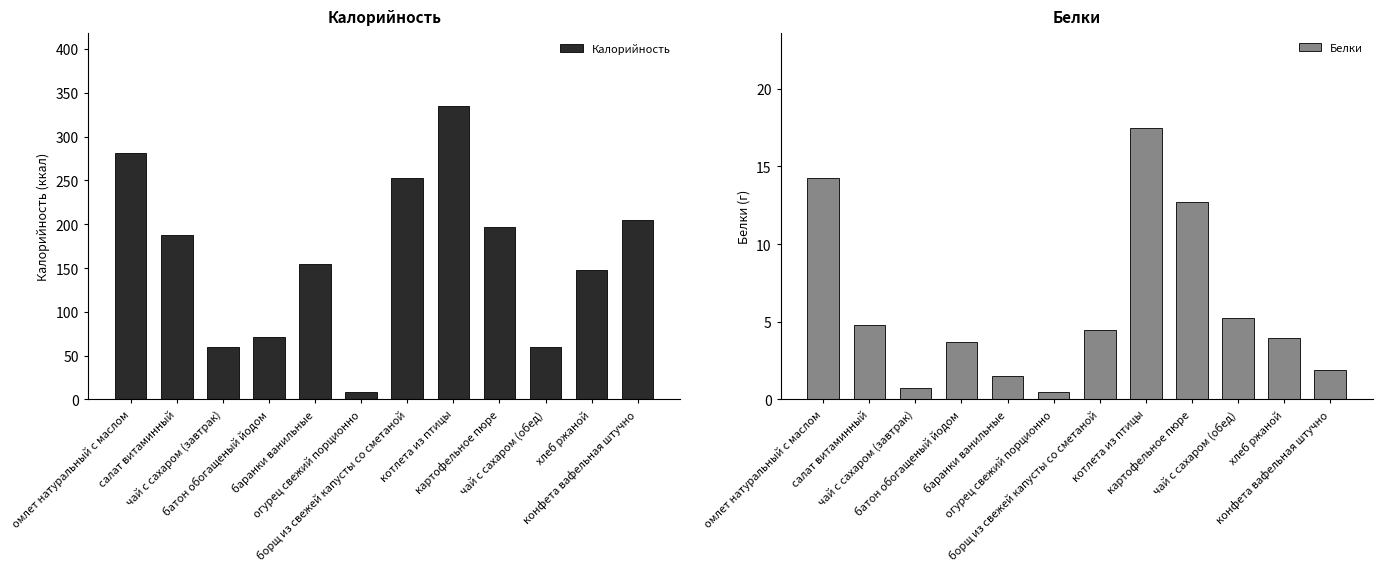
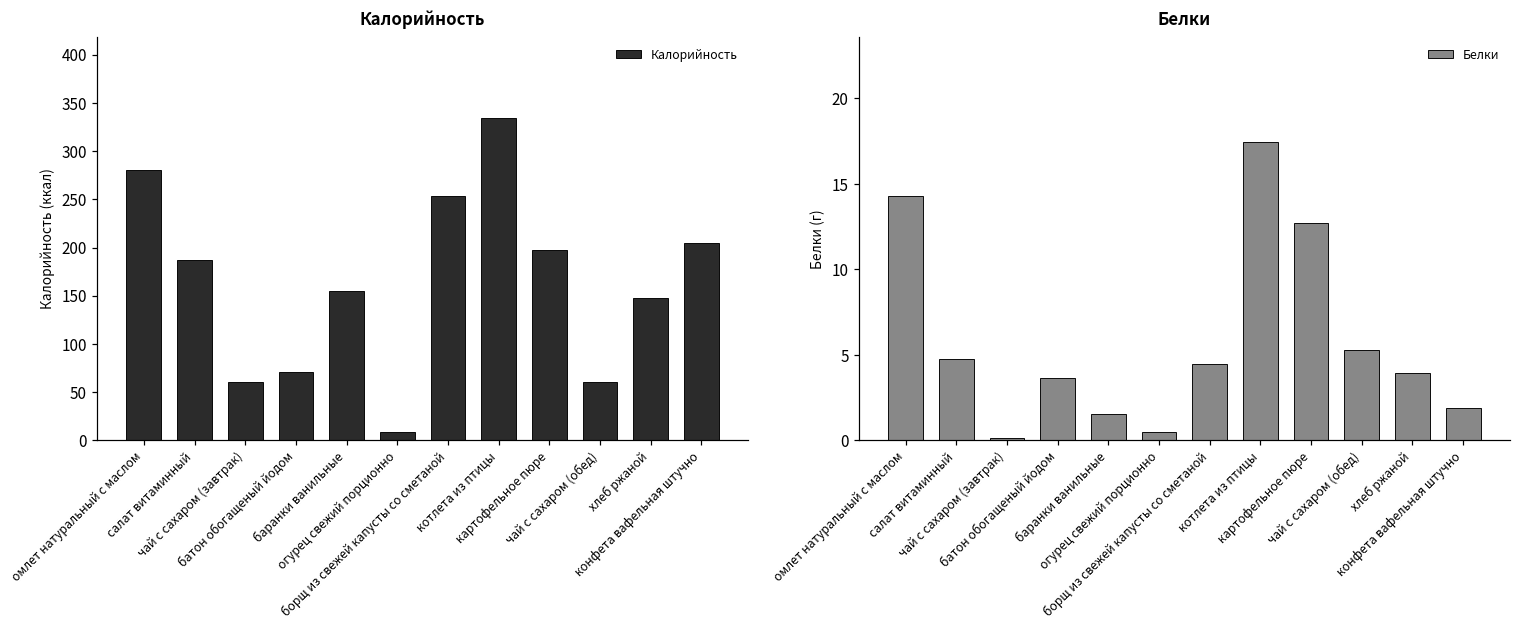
Белки, чай с сахаром (завтрак): 0.8 -> 0.1
